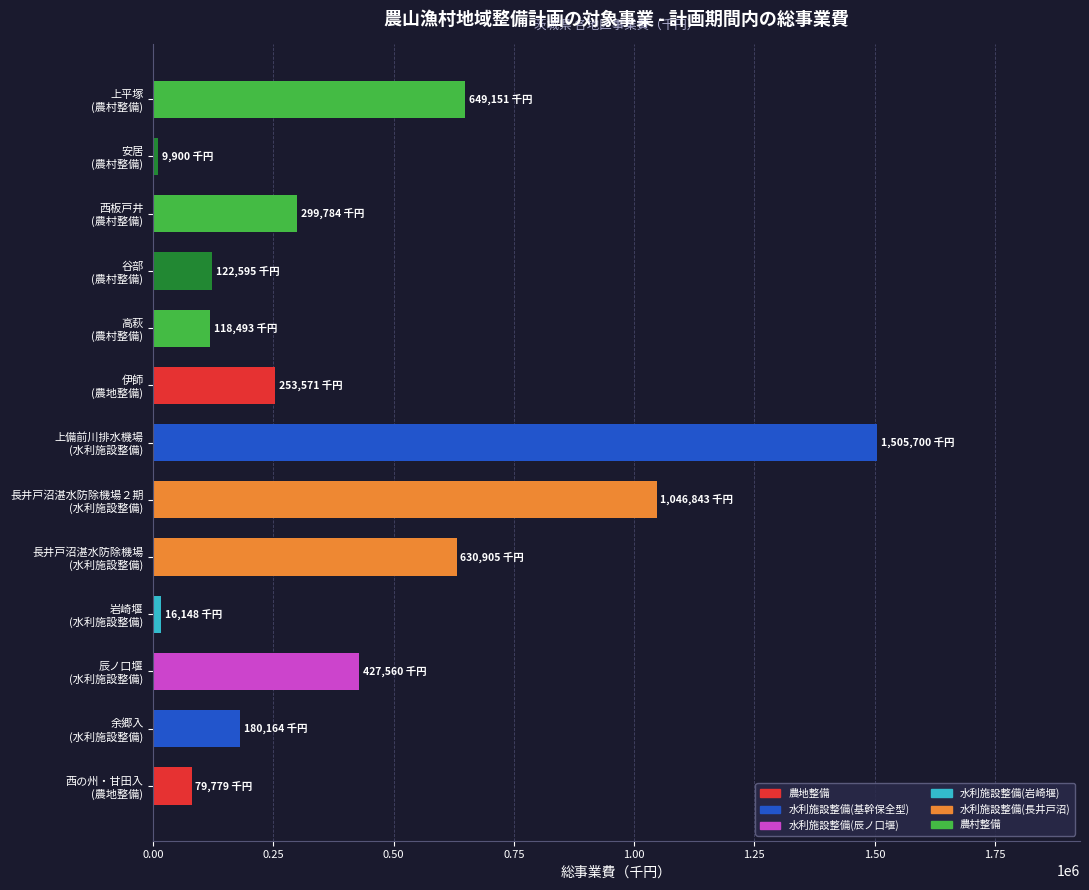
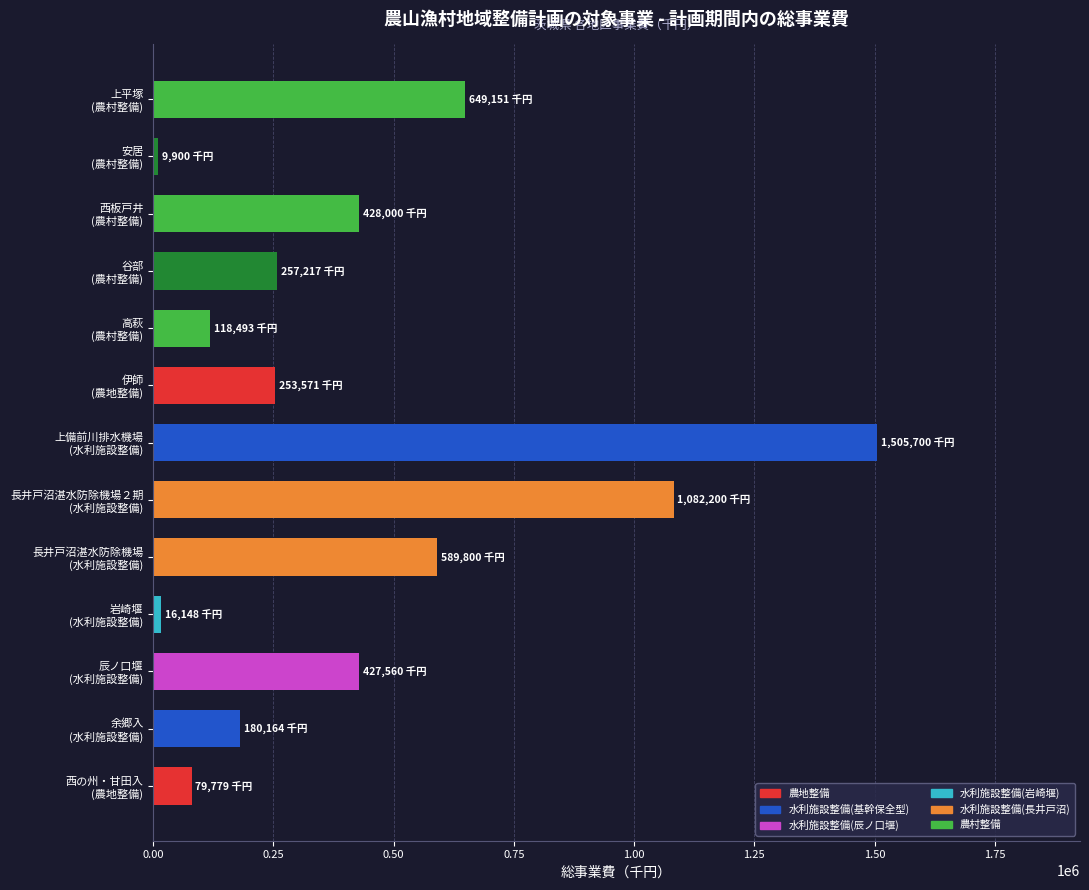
西板戸井 (農村整備): 299,784 -> 428,000
谷部 (農村整備): 122,595 -> 257,217
長井戸沼湛水防除機場２期 (水利施設整備): 1,046,843 -> 1,082,200
長井戸沼湛水防除機場 (水利施設整備): 630,905 -> 589,800
